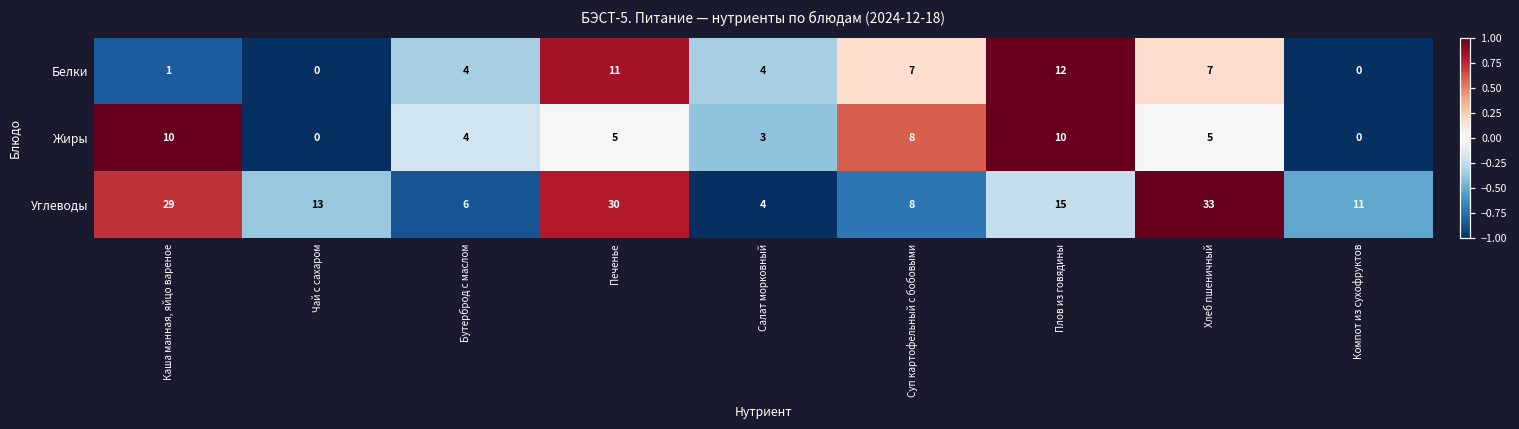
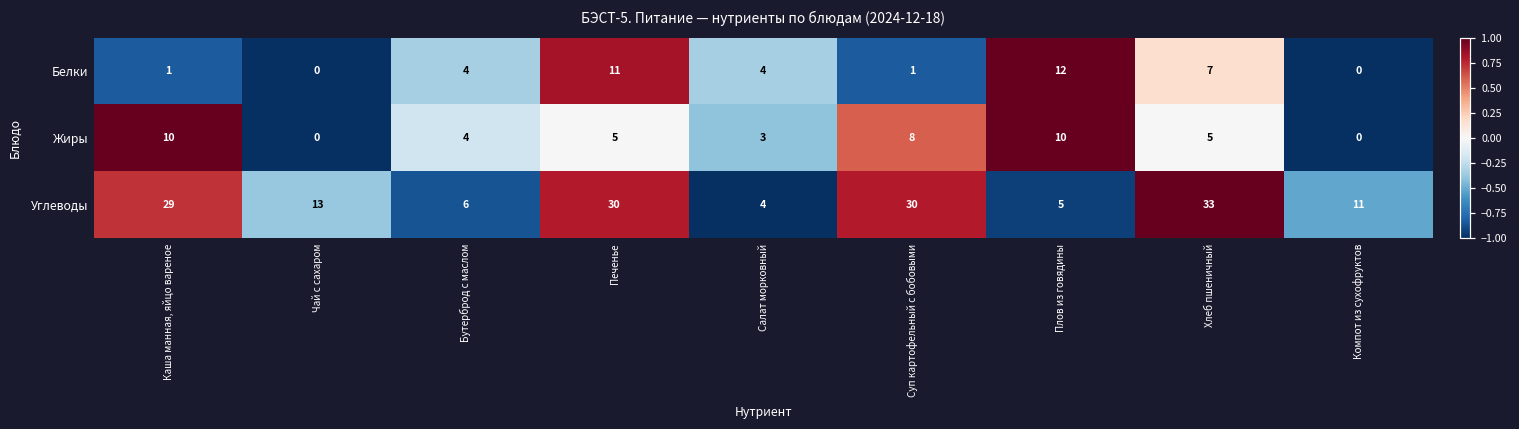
Белки, Суп картофельный с бобовыми: 7 -> 1
Углеводы, Суп картофельный с бобовыми: 8 -> 30
Углеводы, Плов из говядины: 15 -> 5
